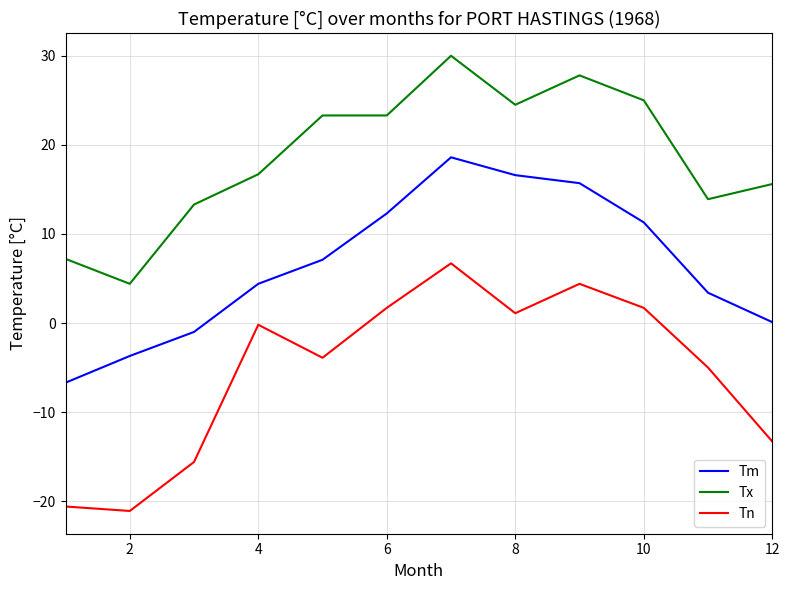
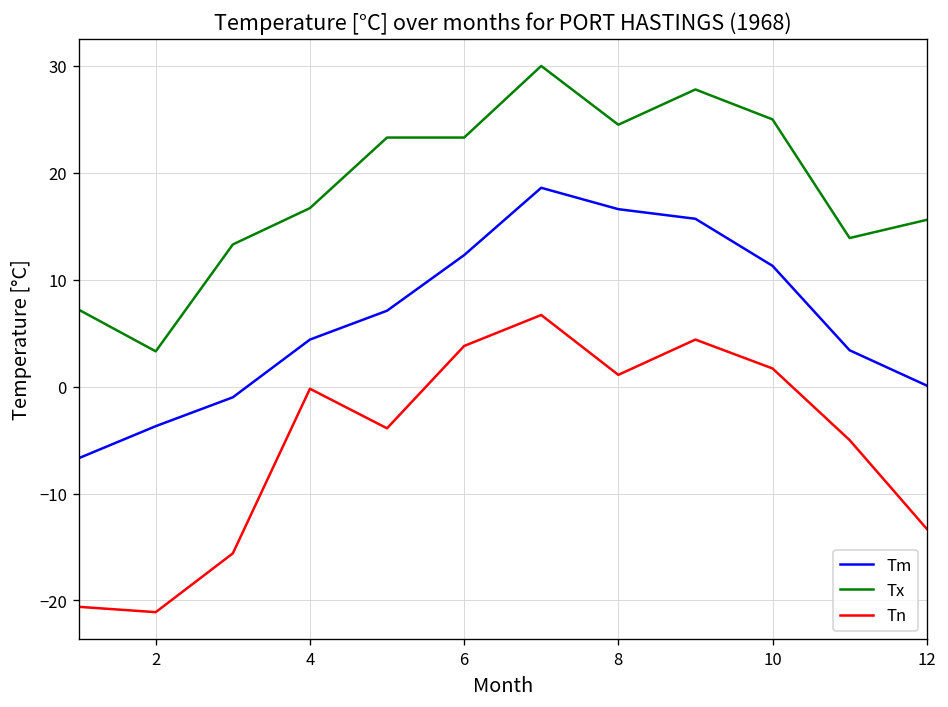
Tx, 2: 4 -> 3
Tn, 6: 2 -> 4
